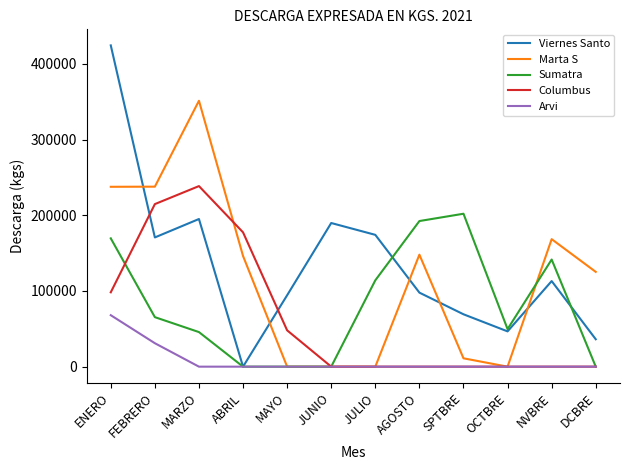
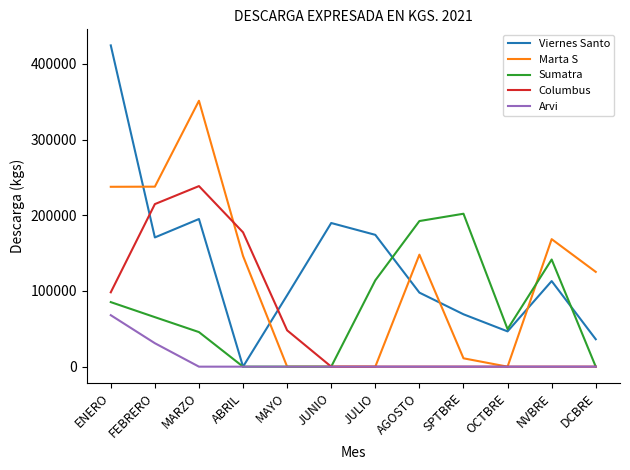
Sumatra, ENERO: 170000 -> 90000
